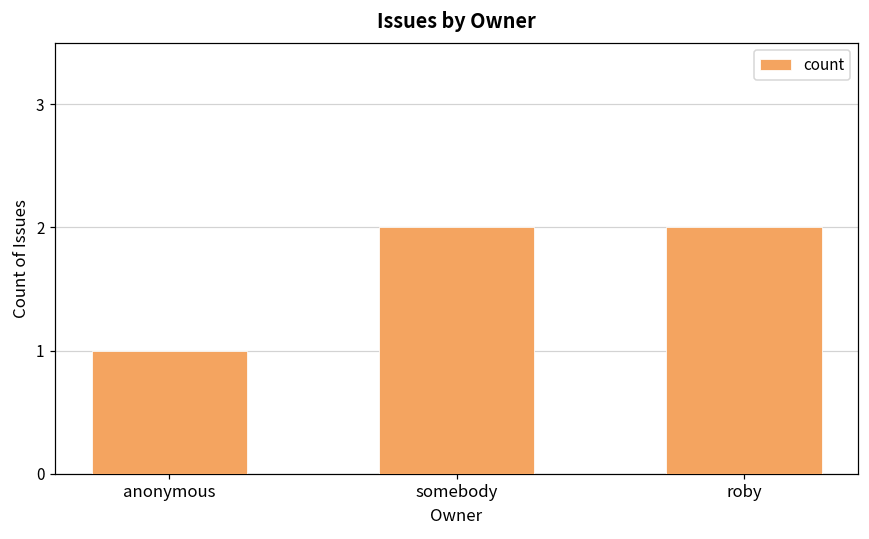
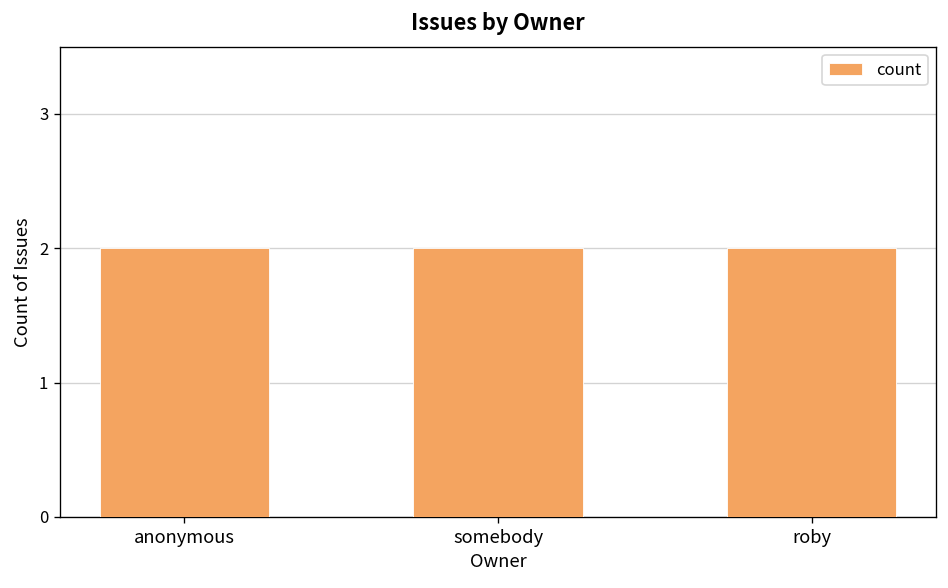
anonymous: 1 -> 2
